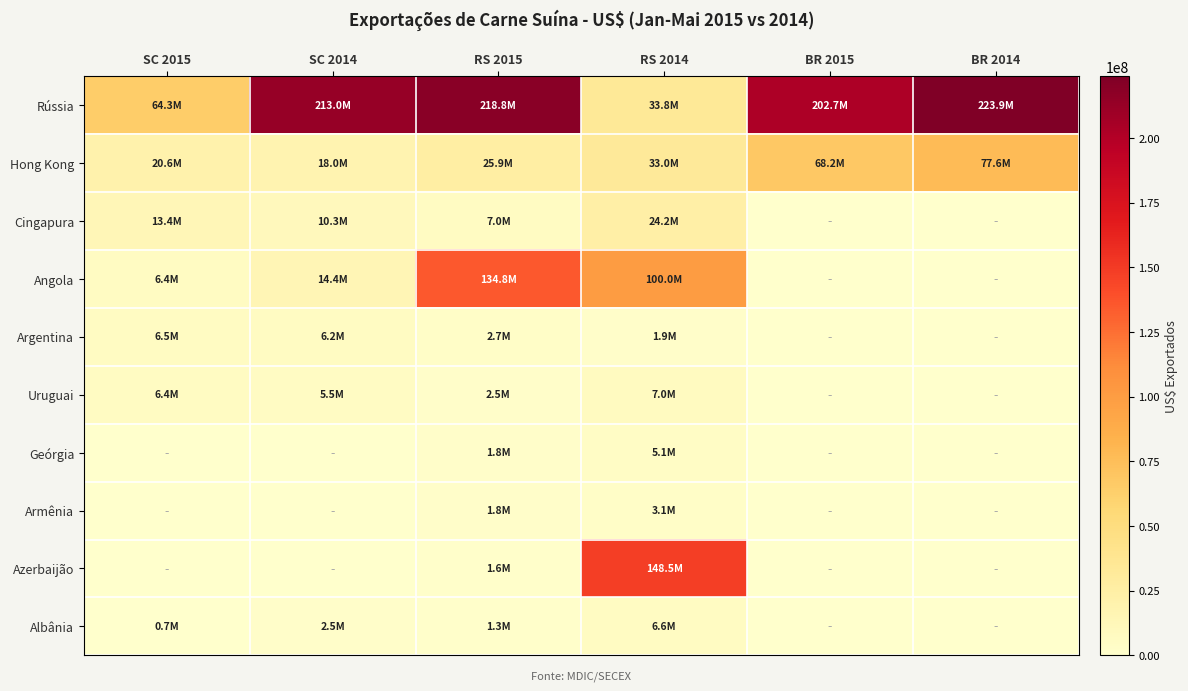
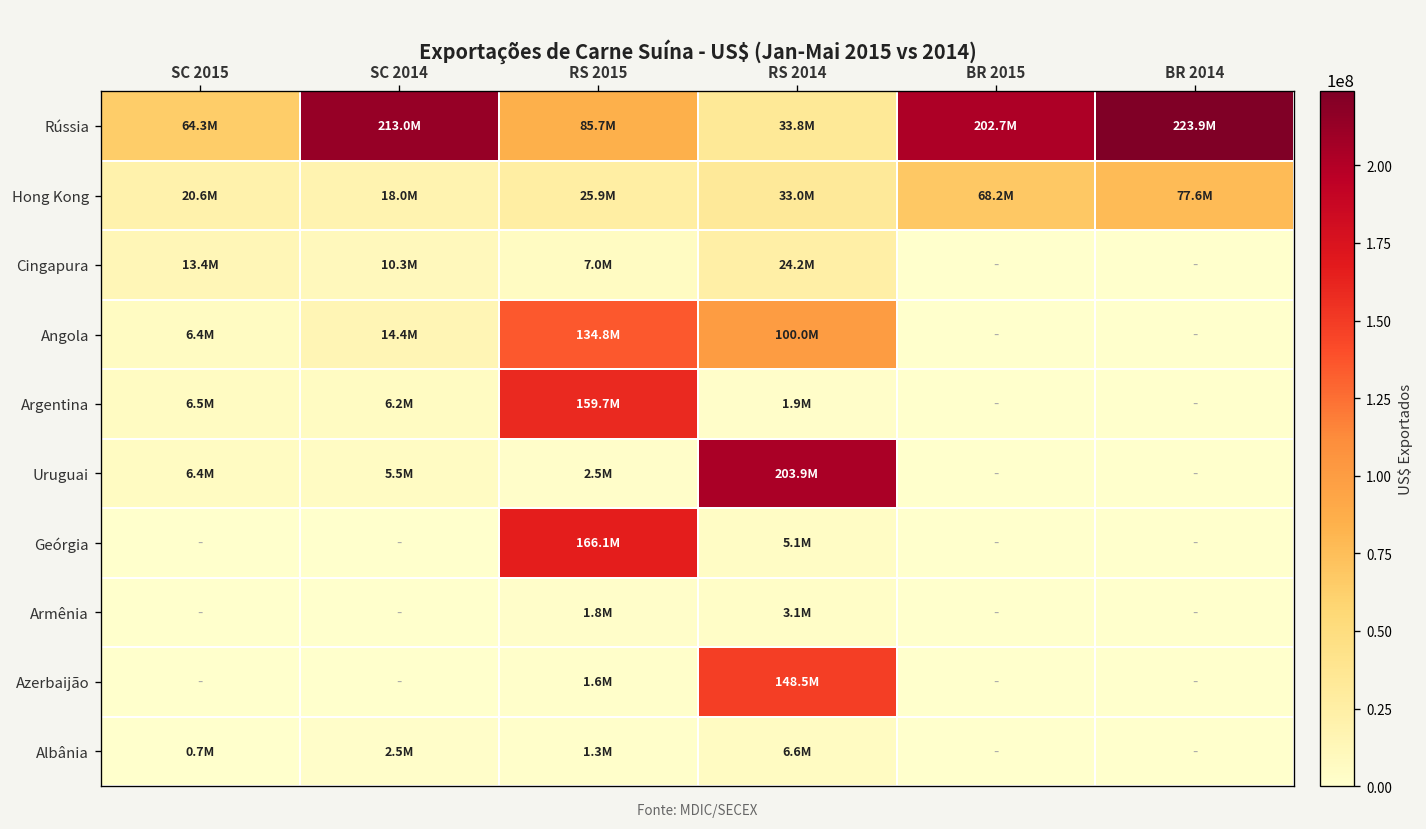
Rússia, RS 2015: 218.8M -> 85.7M
Argentina, RS 2015: 2.7M -> 159.7M
Uruguai, RS 2014: 7.0M -> 203.9M
Geórgia, RS 2015: 1.8M -> 166.1M
